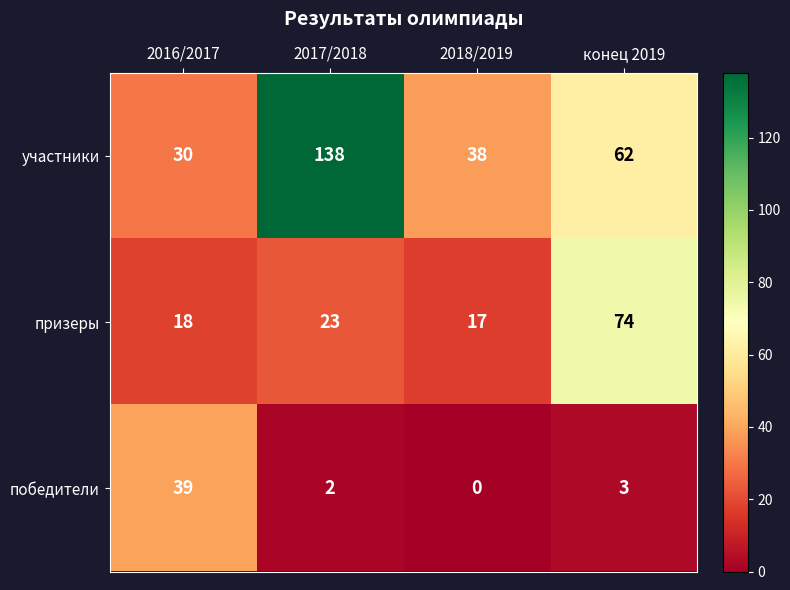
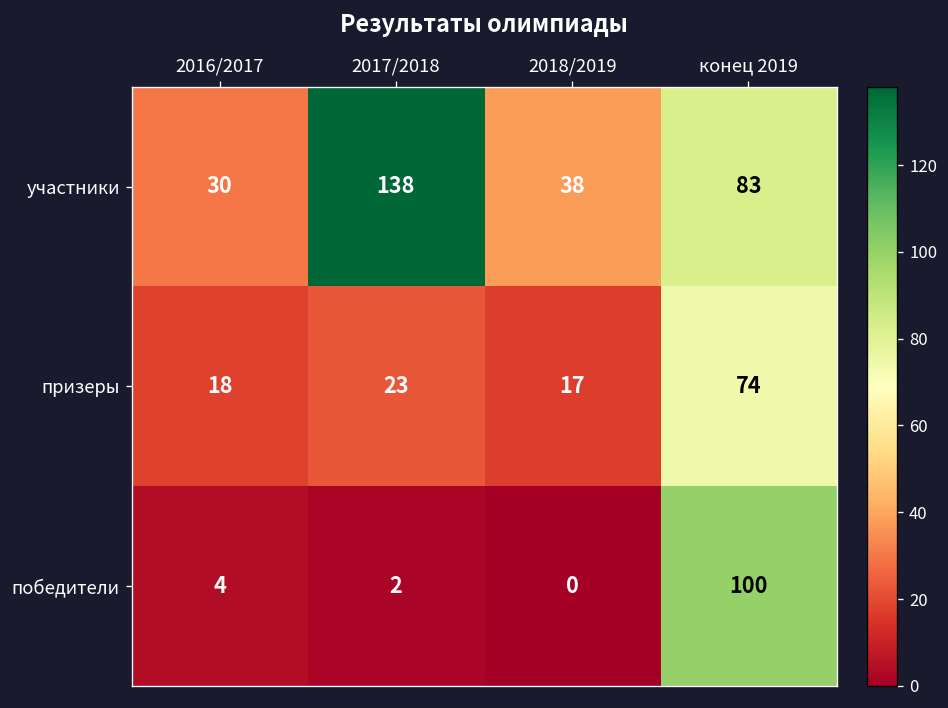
участники, конец 2019: 62 -> 83
победители, 2016/2017: 39 -> 4
победители, конец 2019: 3 -> 100
